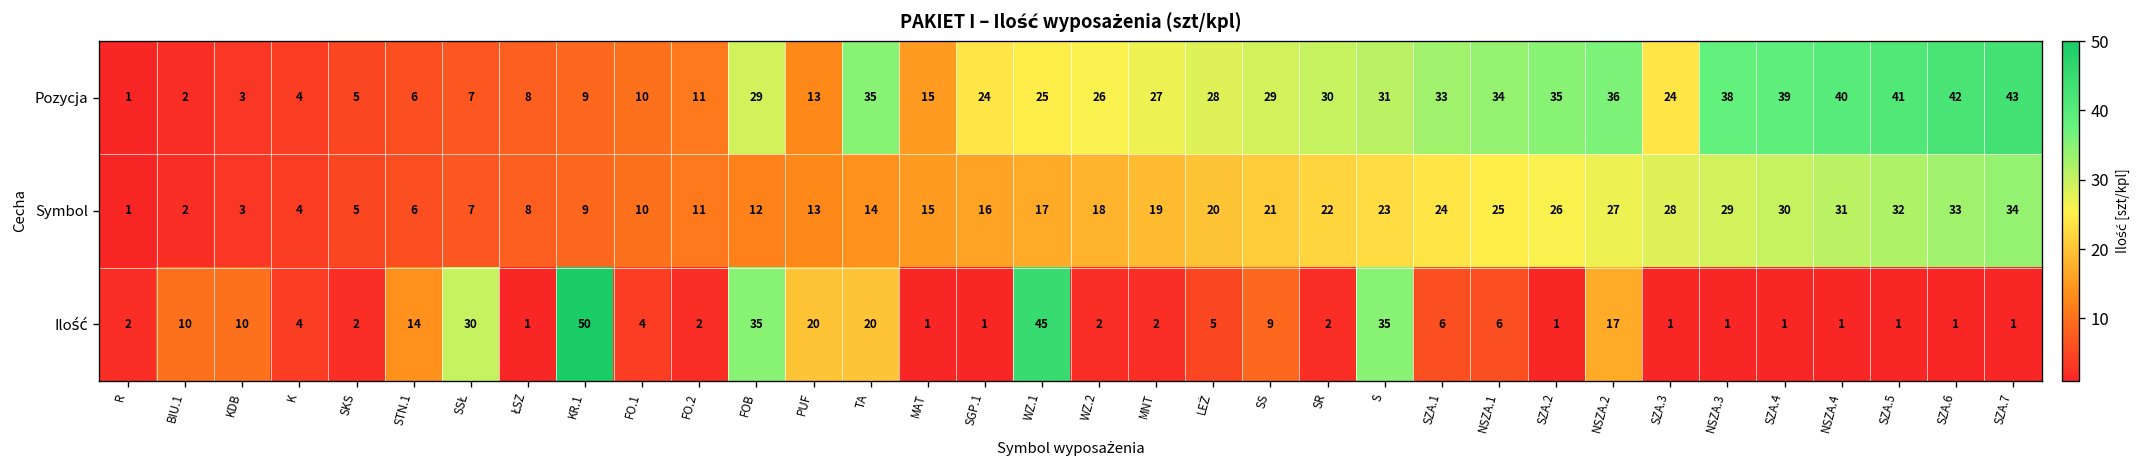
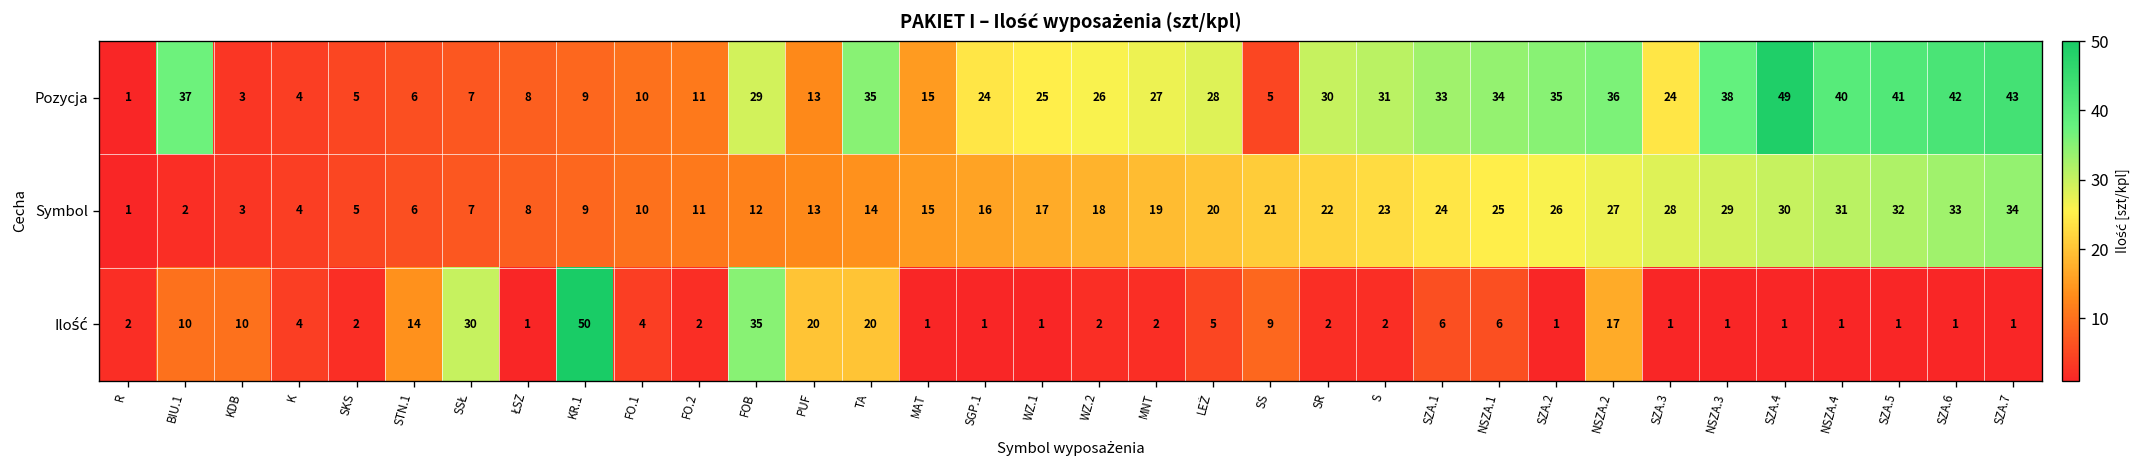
Pozycja, BIU.1: 2 -> 37
Pozycja, SS: 29 -> 5
Pozycja, SZA.4: 39 -> 49
Ilość, WZ.1: 45 -> 1
Ilość, S: 35 -> 2
